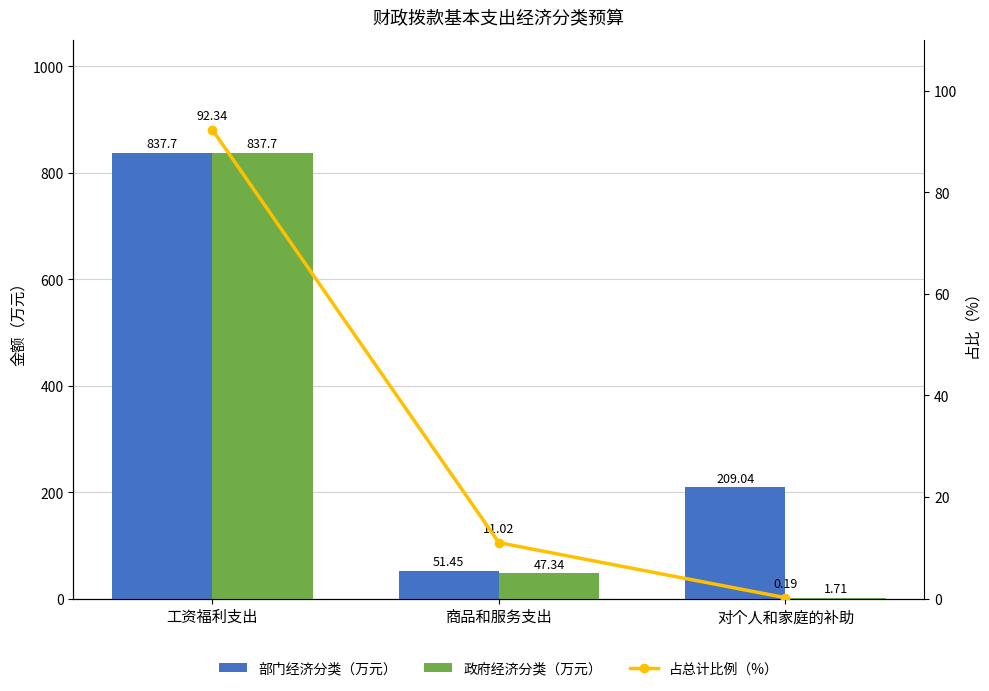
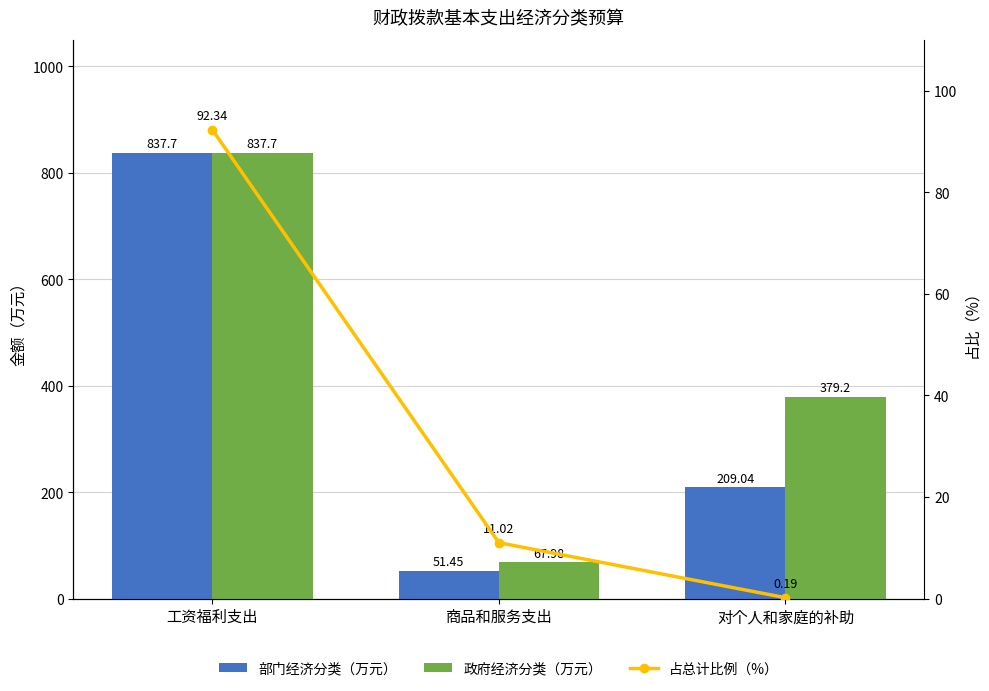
政府经济分类（万元）, 商品和服务支出: 47.34 -> 67.98
政府经济分类（万元）, 对个人和家庭的补助: 1.71 -> 379.2
